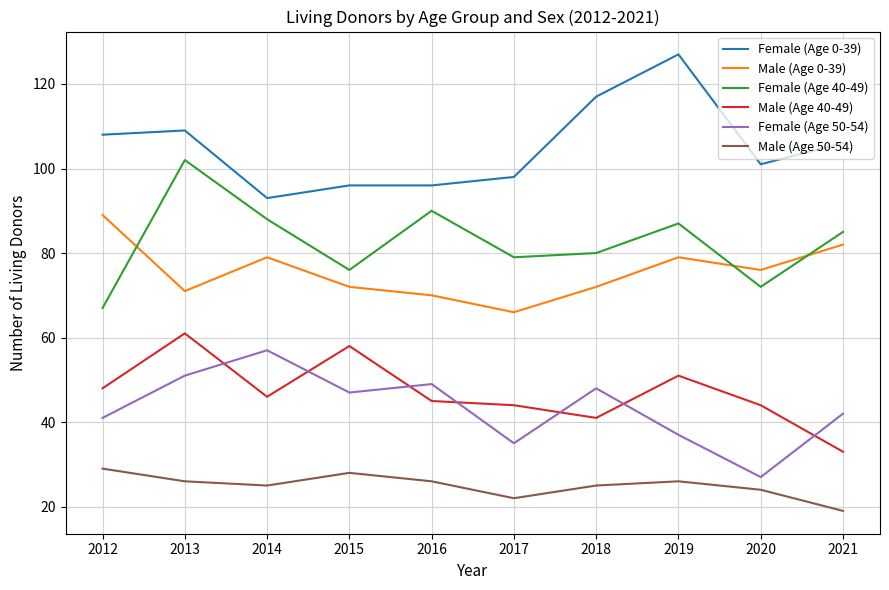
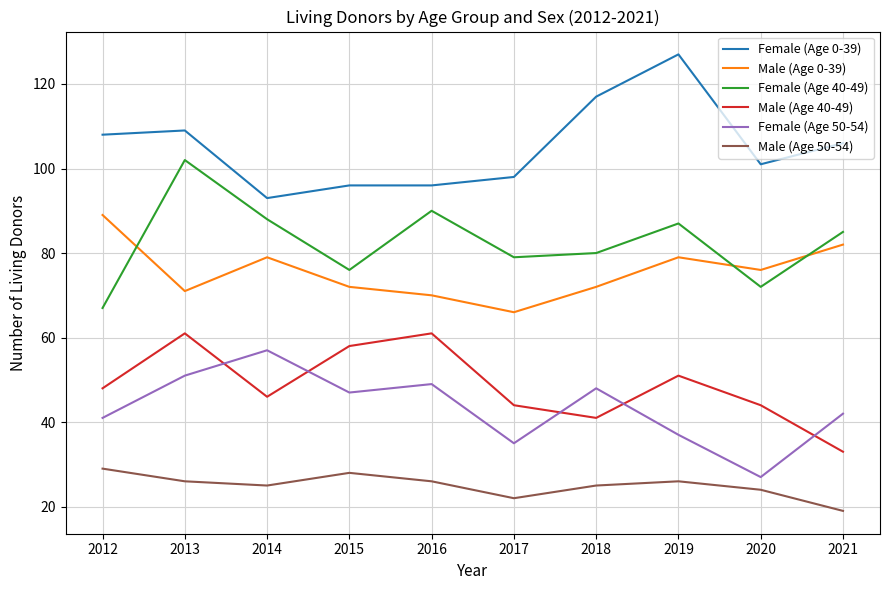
Male (Age 40-49), 2016: 45 -> 61
